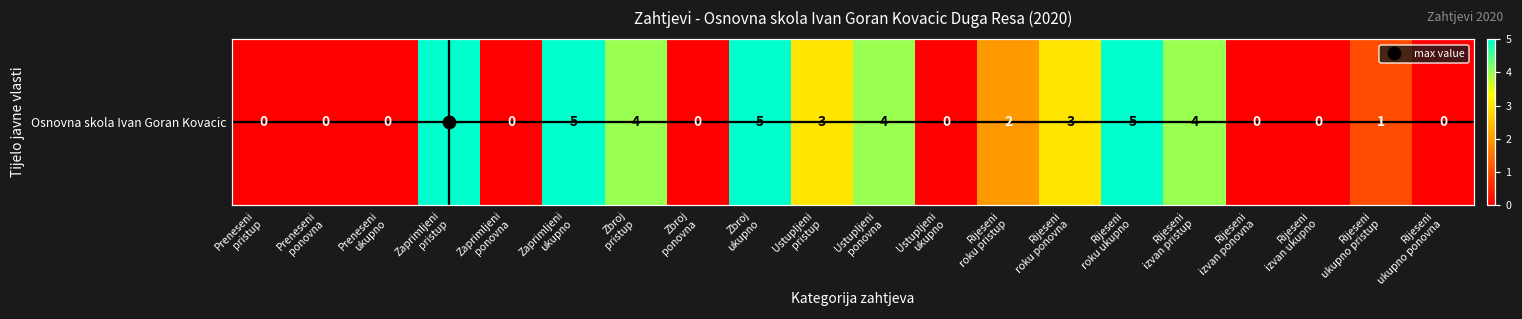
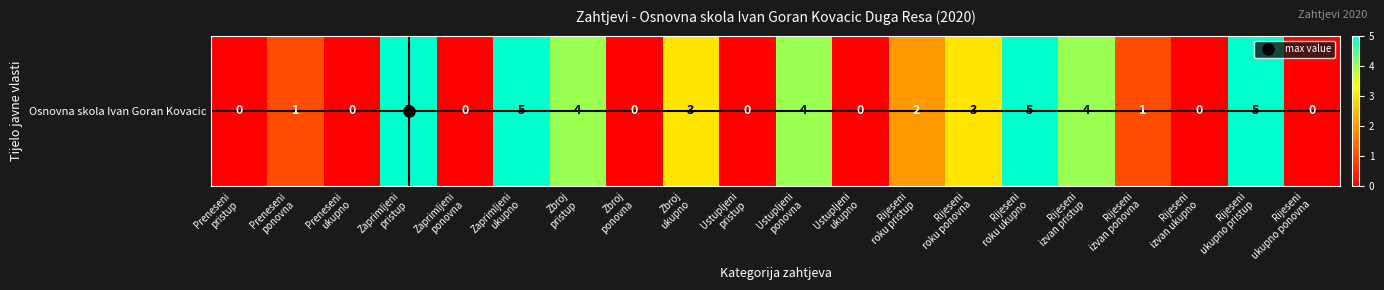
Osnovna skola Ivan Goran Kovacic, Preneseni ponovna: 0 -> 1
Osnovna skola Ivan Goran Kovacic, Zbroj ukupno: 5 -> 3
Osnovna skola Ivan Goran Kovacic, Ustupljeni pristup: 3 -> 0
Osnovna skola Ivan Goran Kovacic, Rijeseni izvan ponovna: 0 -> 1
Osnovna skola Ivan Goran Kovacic, Rijeseni ukupno pristup: 1 -> 5
